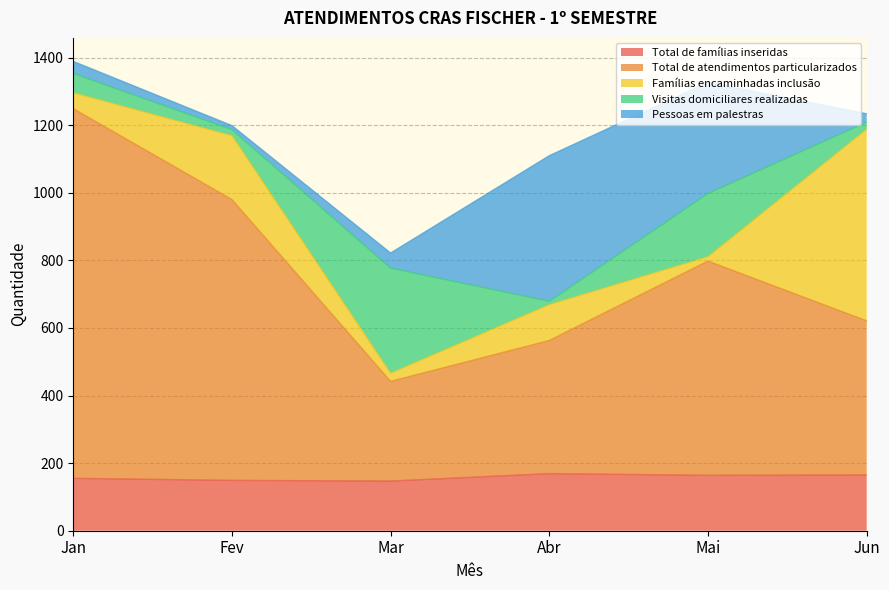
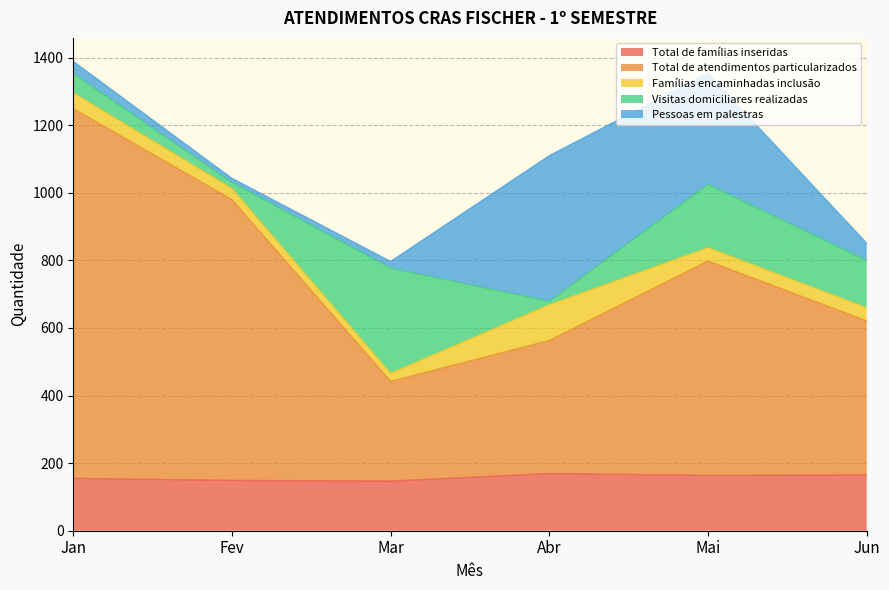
Famílias encaminhadas inclusão, Fev: 190 -> 30
Pessoas em palestras, Mar: 50 -> 20
Famílias encaminhadas inclusão, Mai: 10 -> 40
Famílias encaminhadas inclusão, Jun: 570 -> 40
Visitas domiciliares realizadas, Jun: 20 -> 140
Pessoas em palestras, Jun: 30 -> 50
